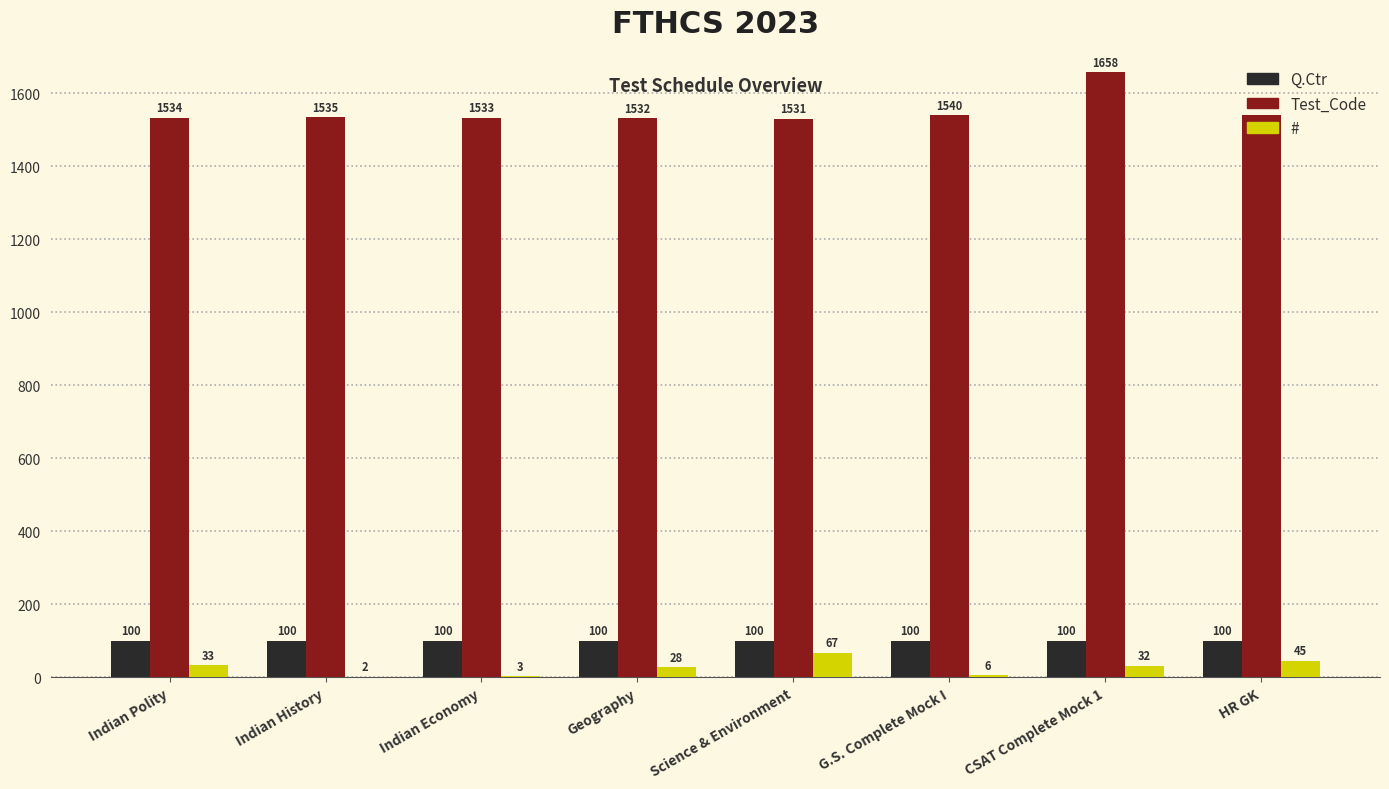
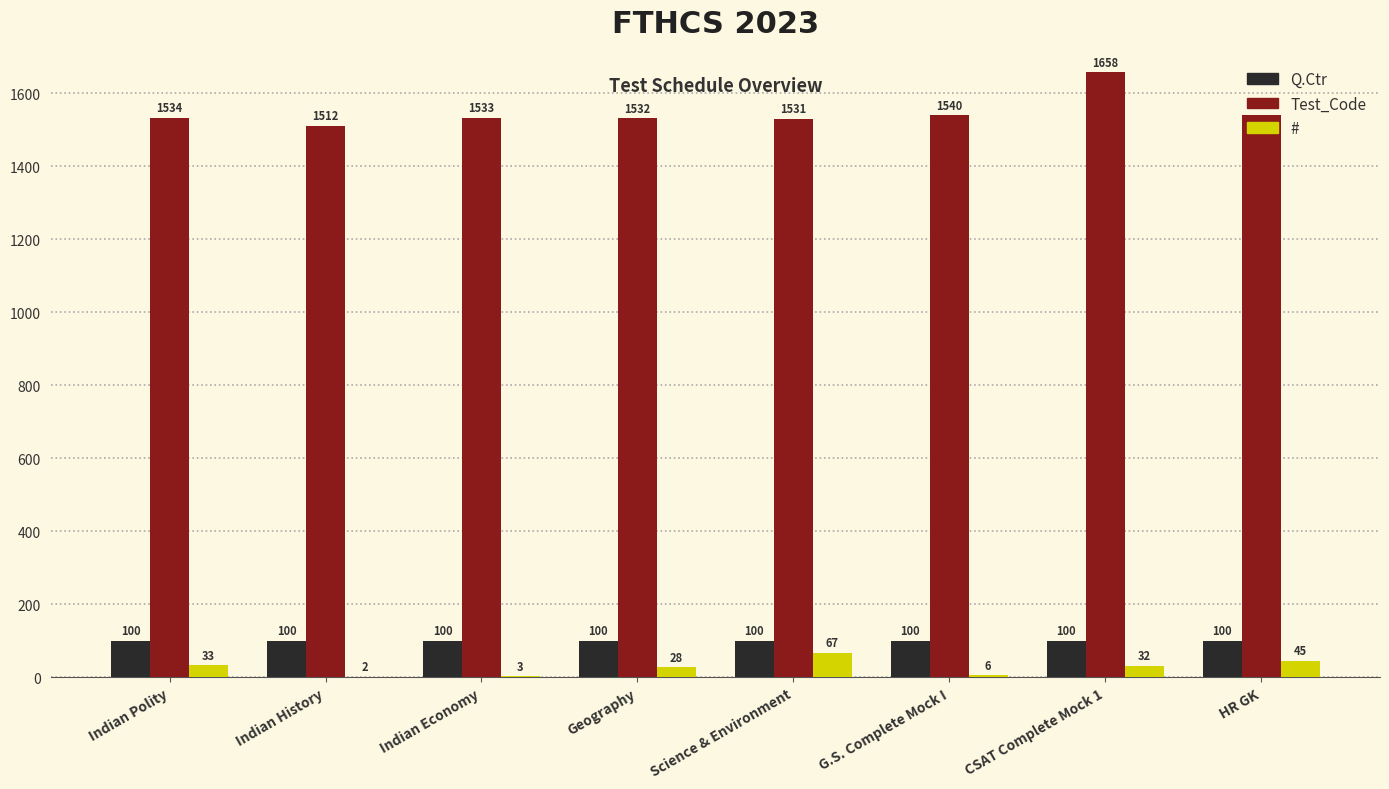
Test_Code, Indian History: 1535 -> 1512
